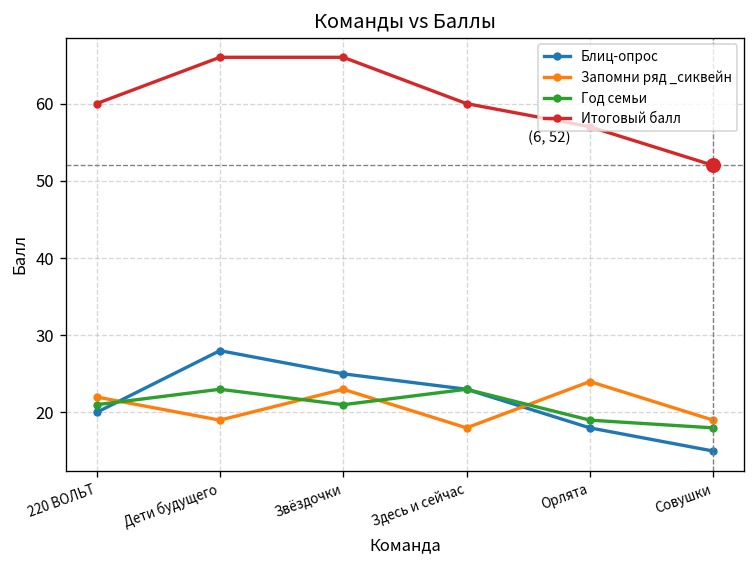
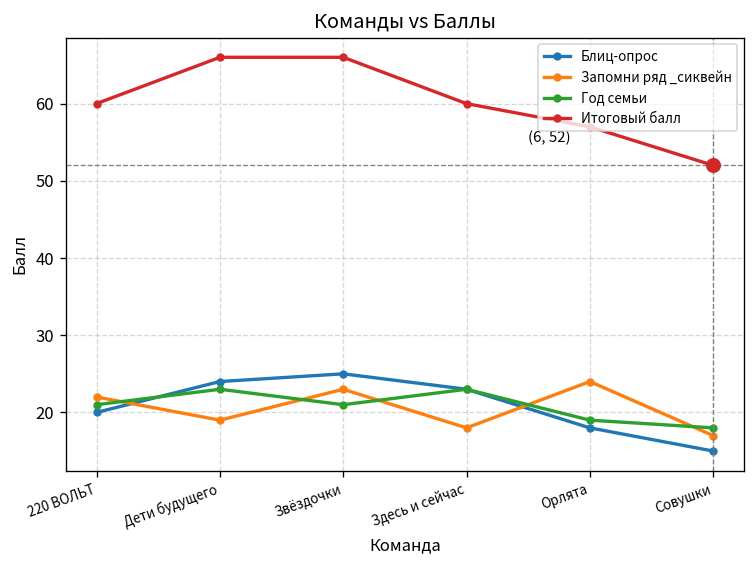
Блиц-опрос, Дети будущего: 28 -> 24
Запомни ряд _сиквейн, Совушки: 19 -> 17
